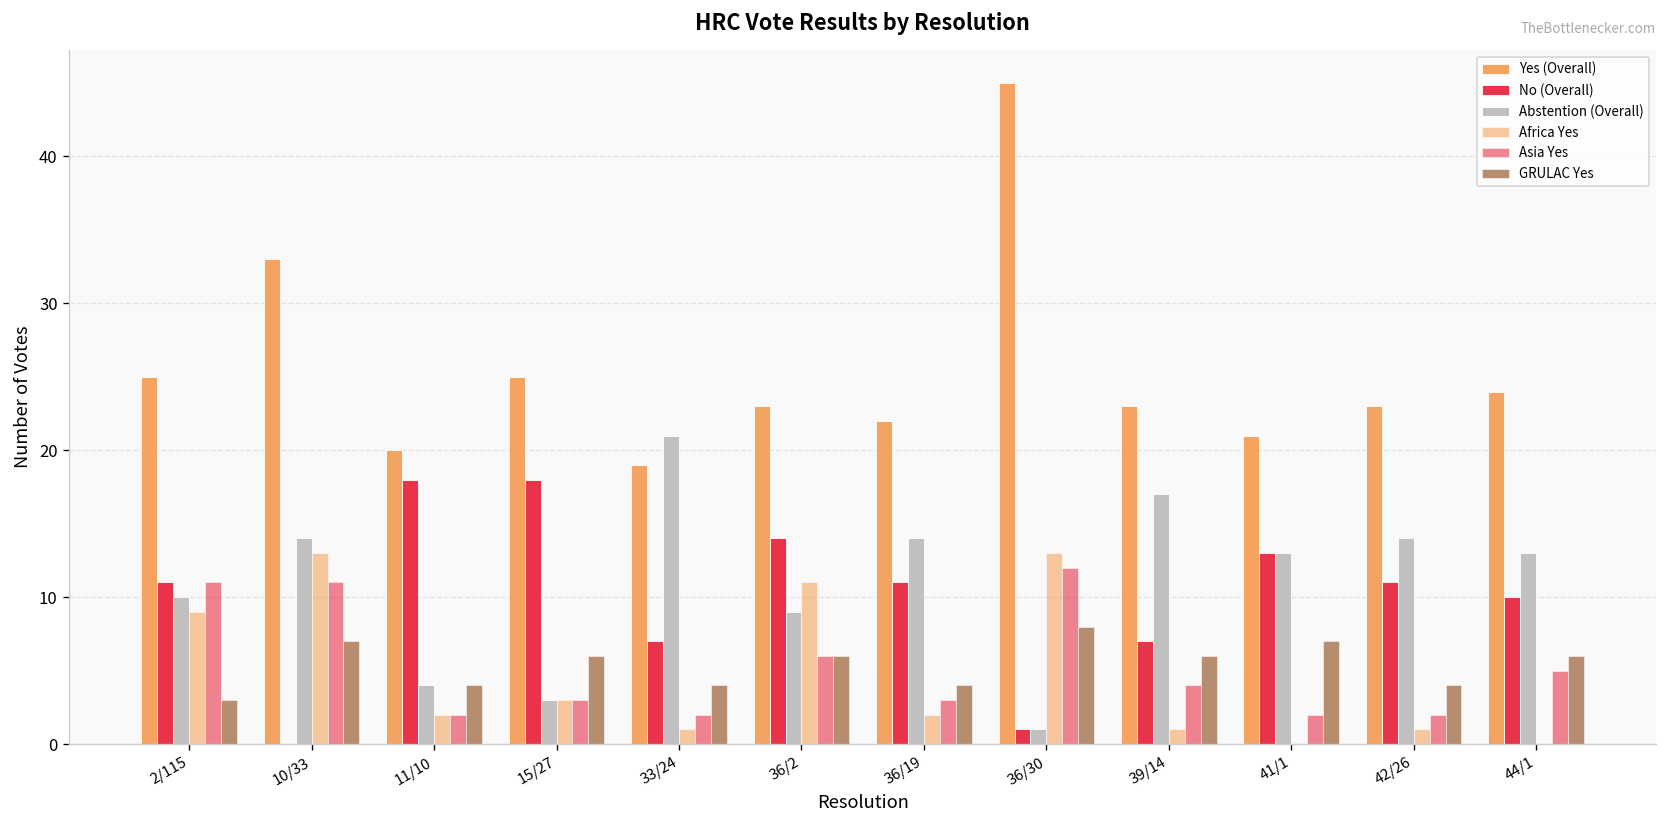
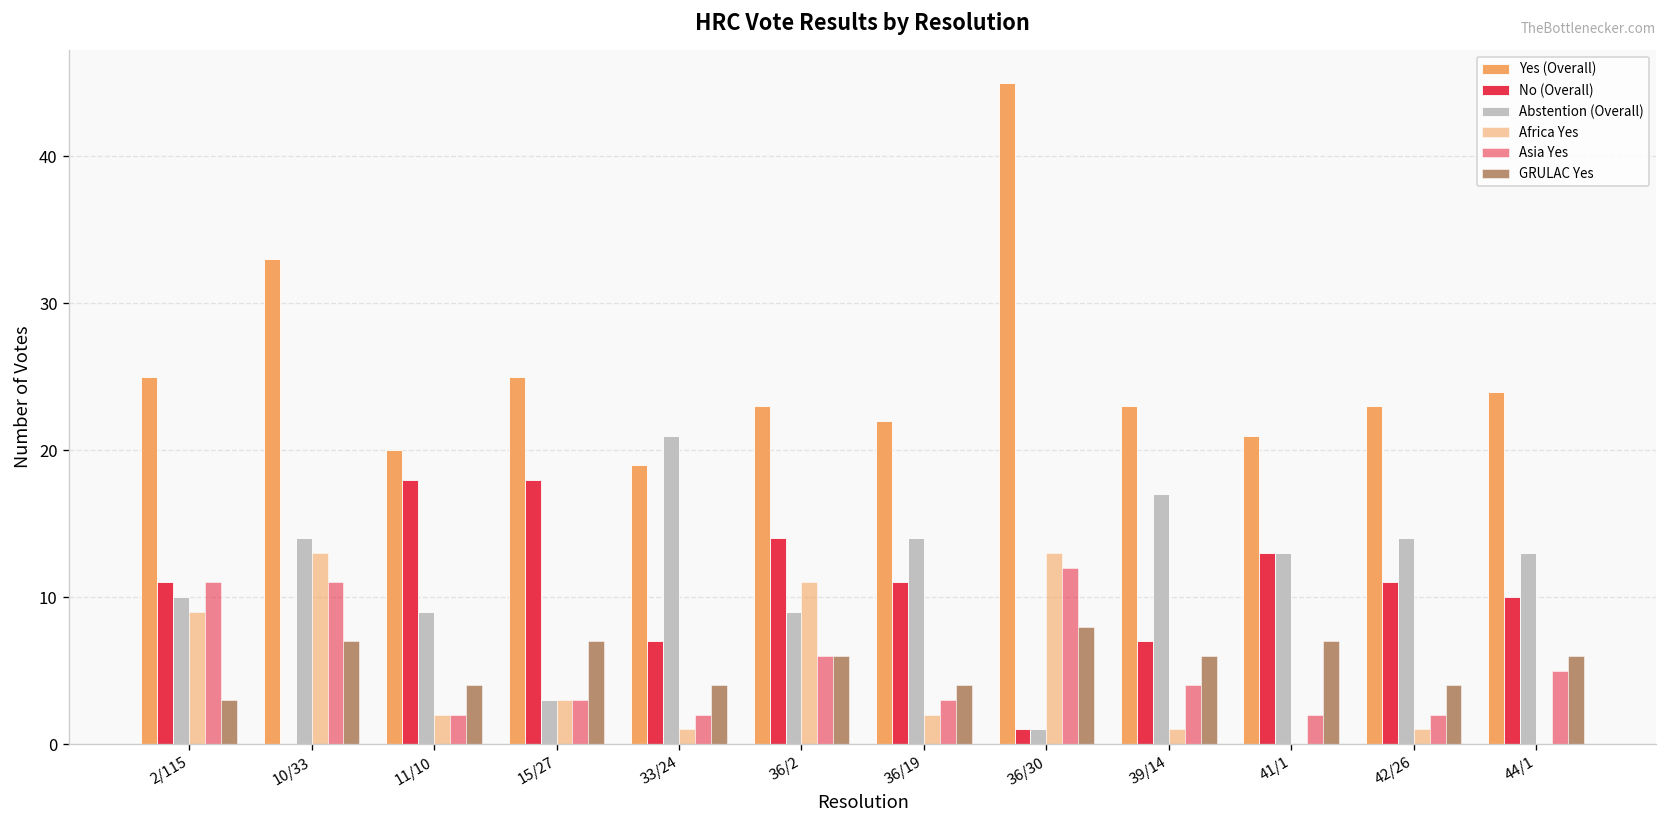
Abstention (Overall), 11/10: 4 -> 9
GRULAC Yes, 15/27: 6 -> 7
